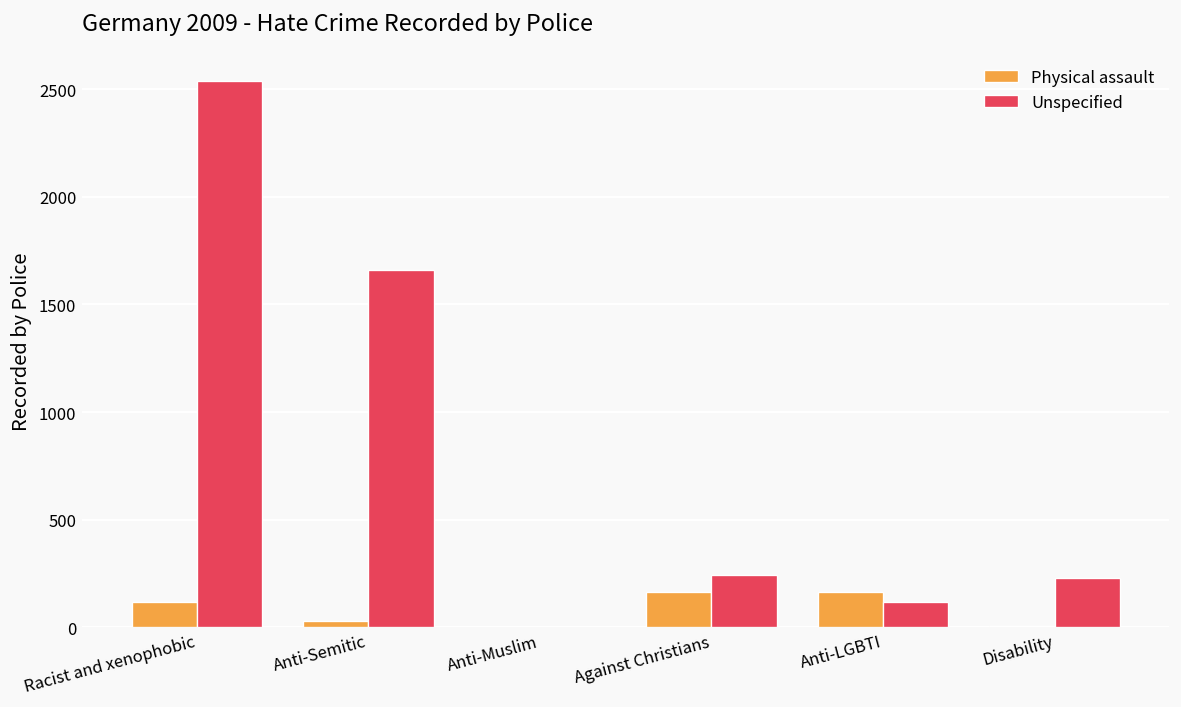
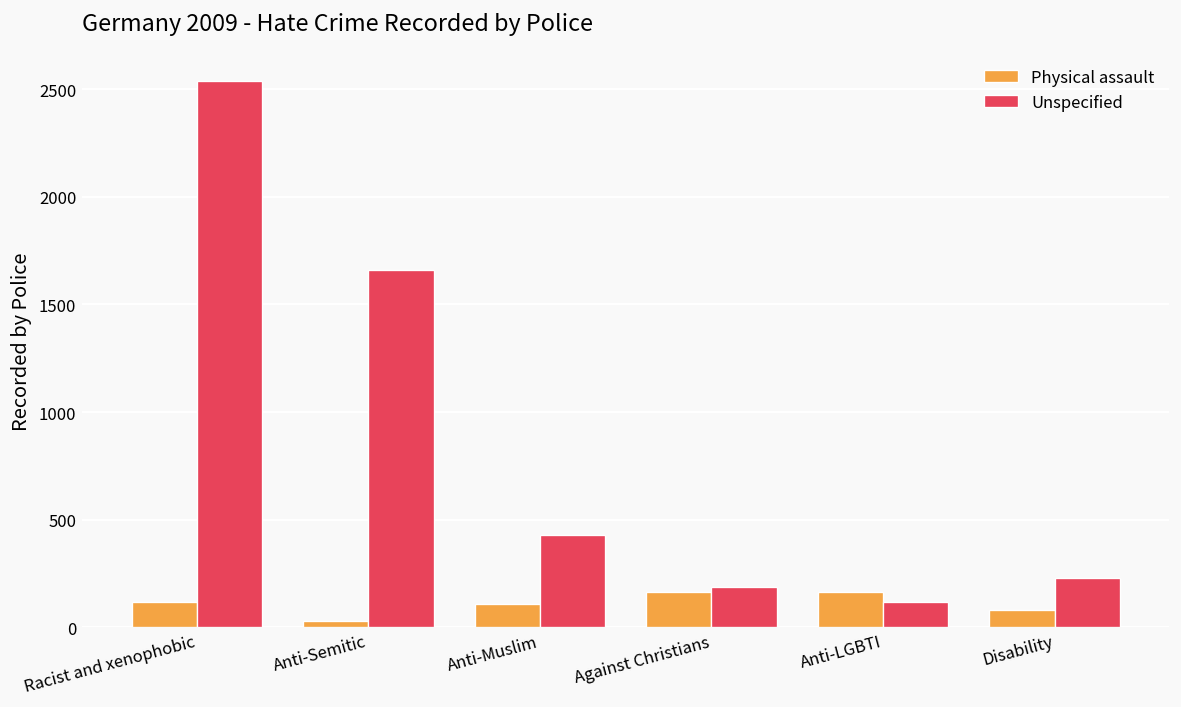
Physical assault, Anti-Muslim: 0 -> 110
Unspecified, Anti-Muslim: 0 -> 430
Unspecified, Against Christians: 240 -> 190
Physical assault, Disability: 10 -> 80
